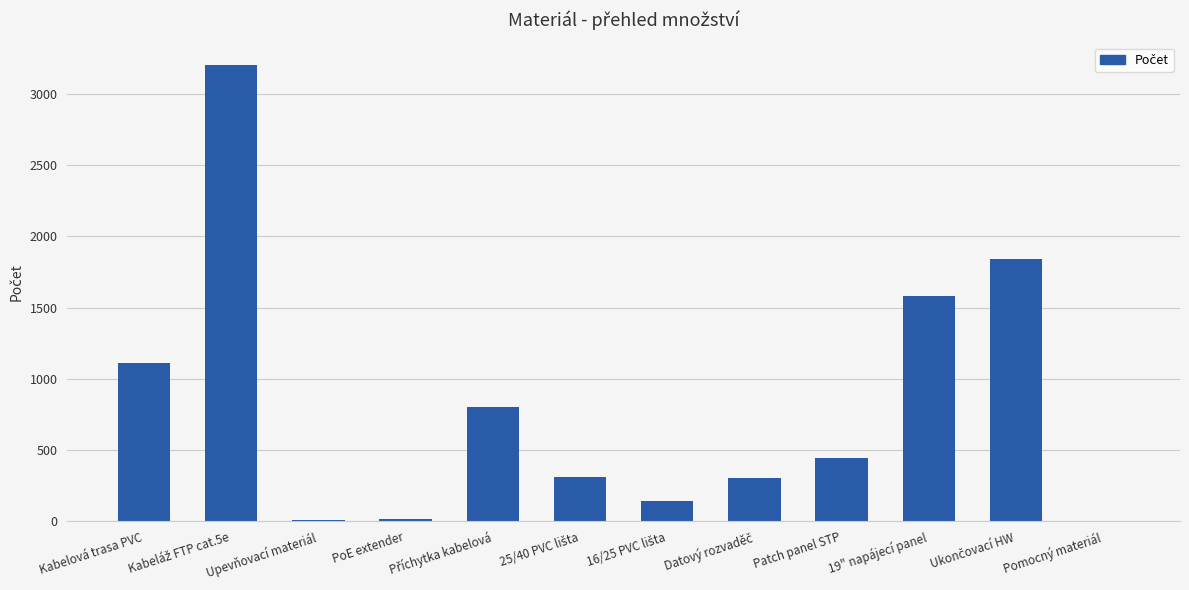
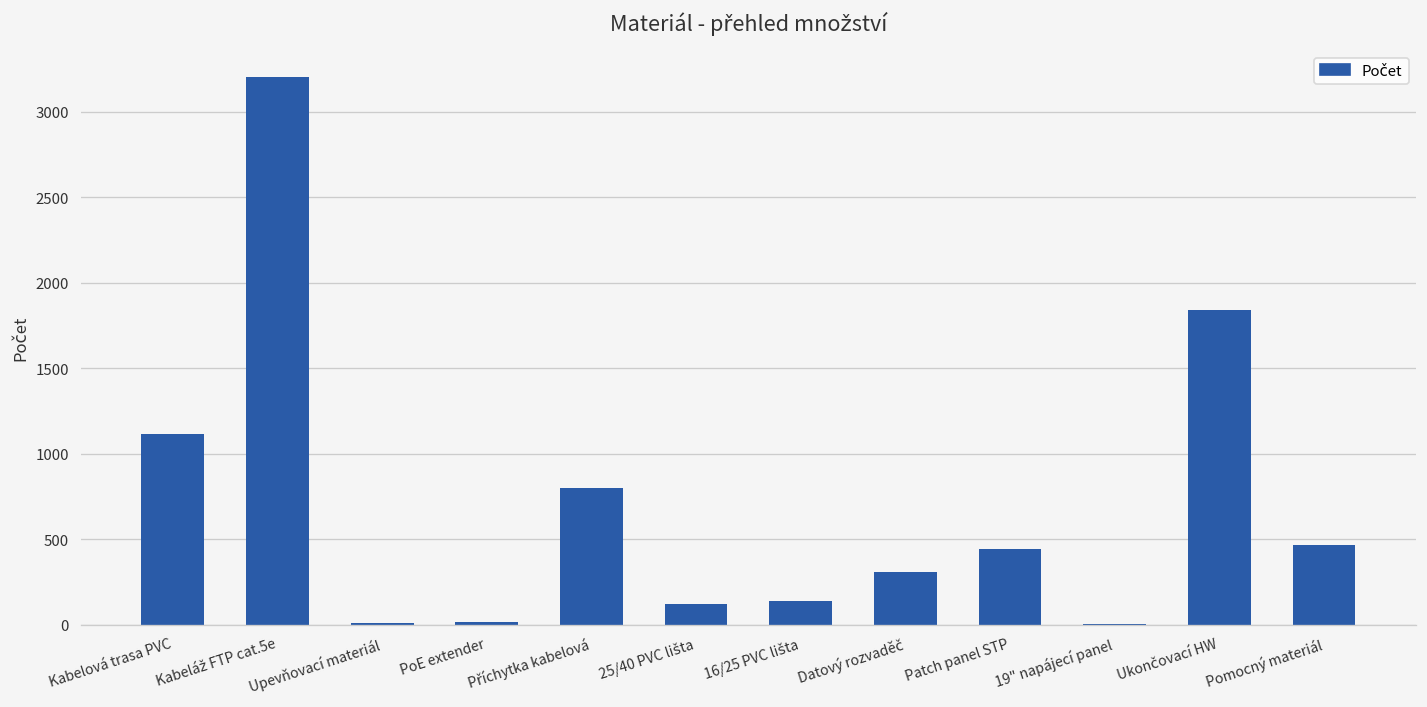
25/40 PVC lišta: 320 -> 120
19" napájecí panel: 1580 -> 0
Pomocný materiál: 0 -> 470
